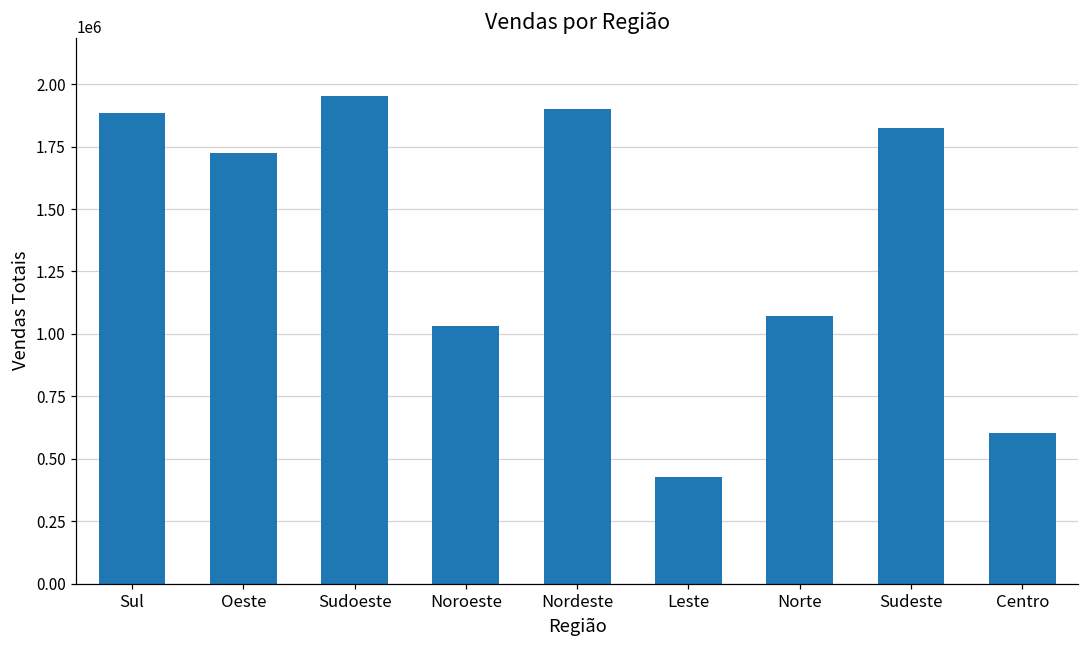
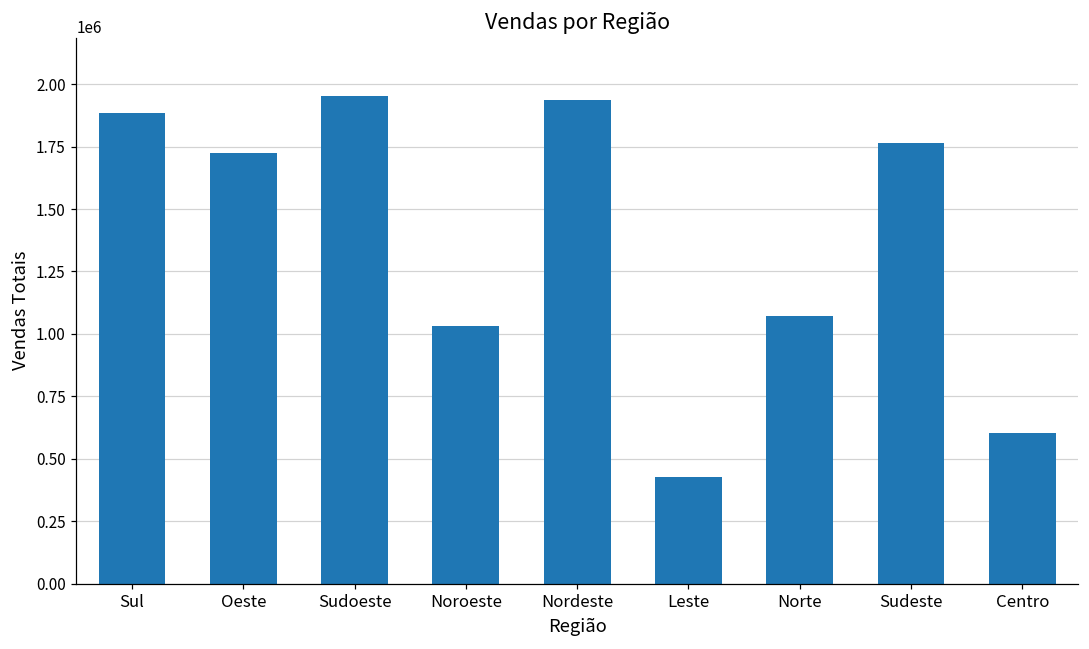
Nordeste: 1900000 -> 1940000
Sudeste: 1820000 -> 1770000
